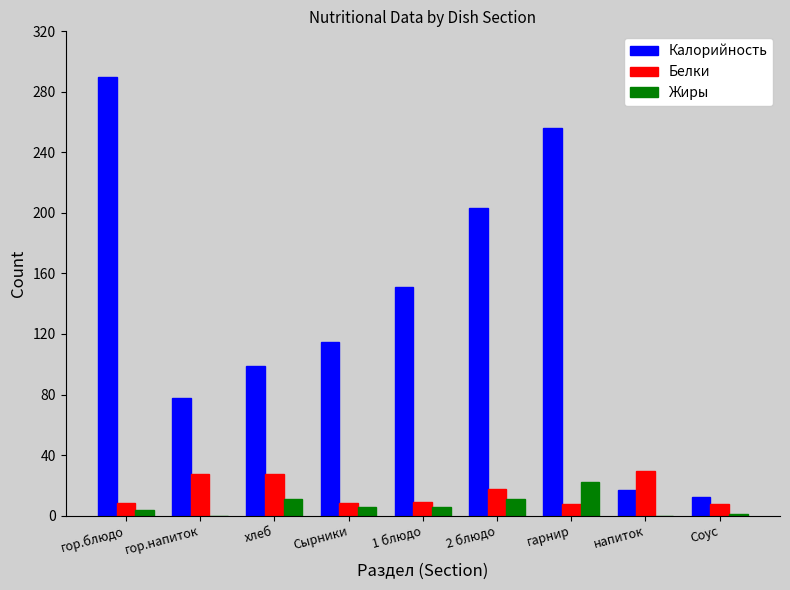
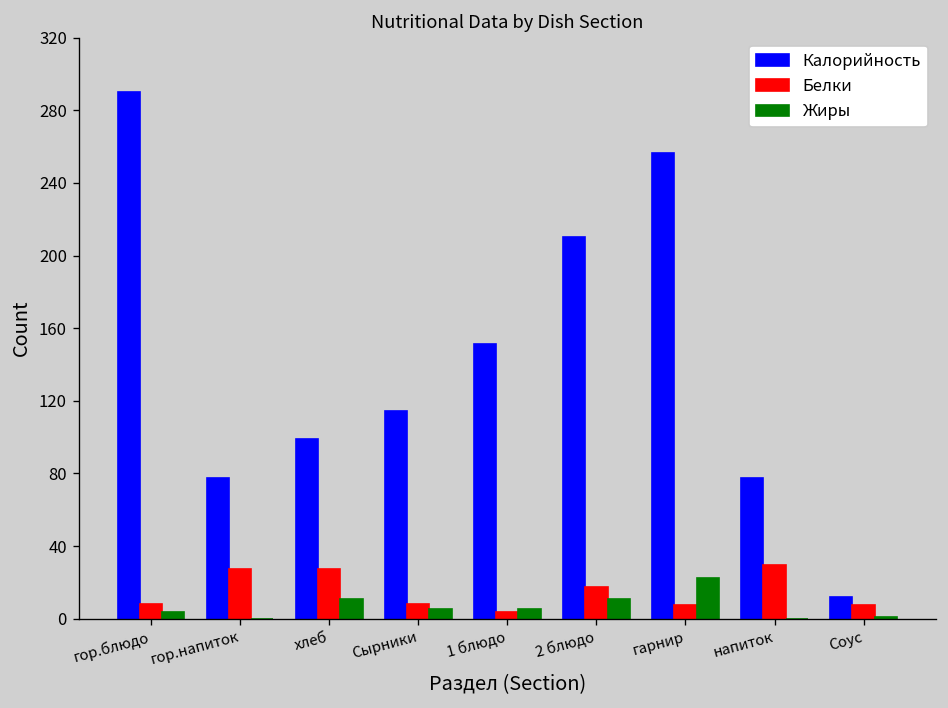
Белки, 1 блюдо: 9 -> 3
Калорийность, 2 блюдо: 203 -> 210
Калорийность, напиток: 17 -> 78
